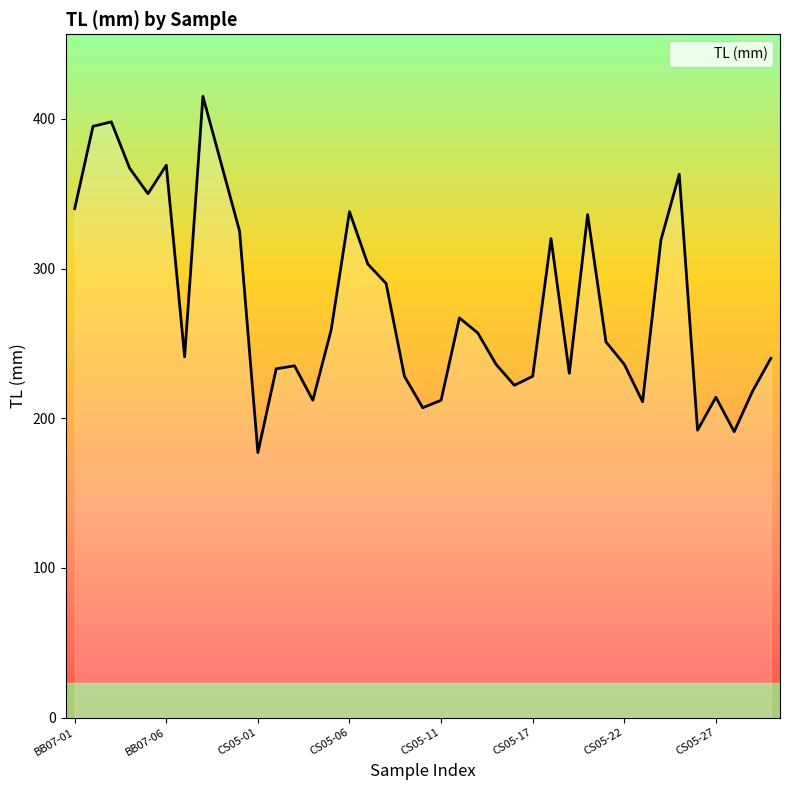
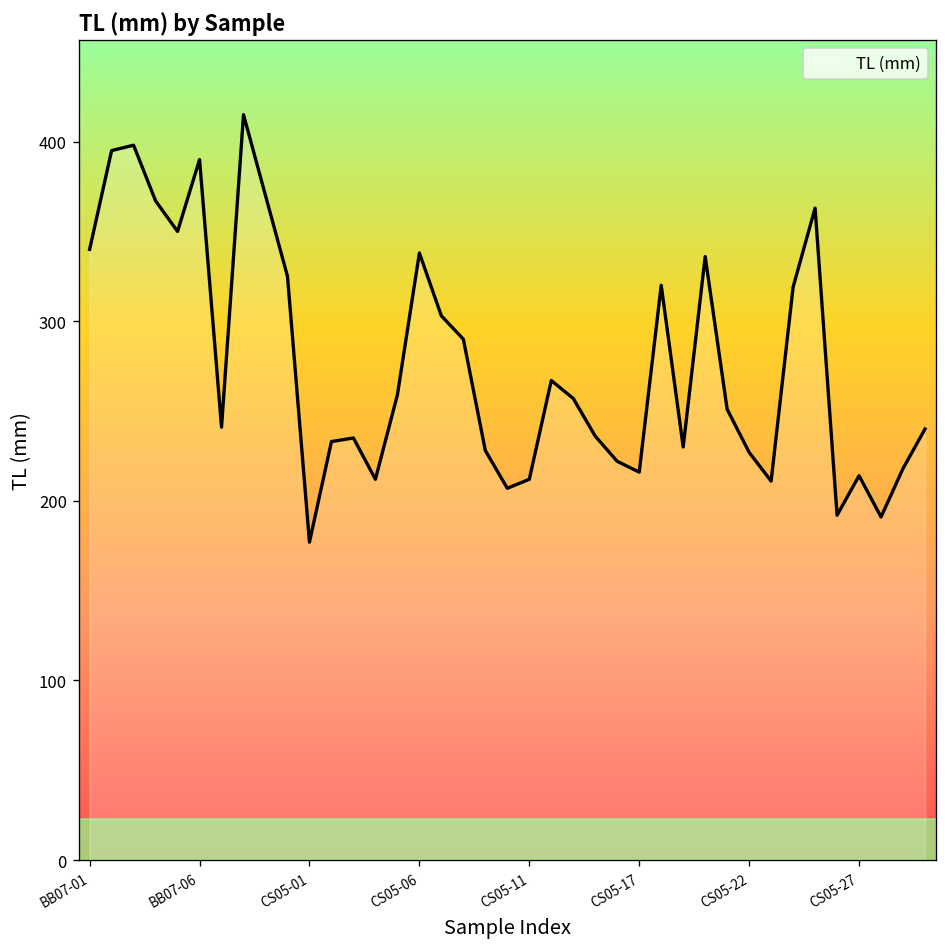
BB07-06: 369 -> 390
CS05-17: 228 -> 216
CS05-22: 236 -> 227
